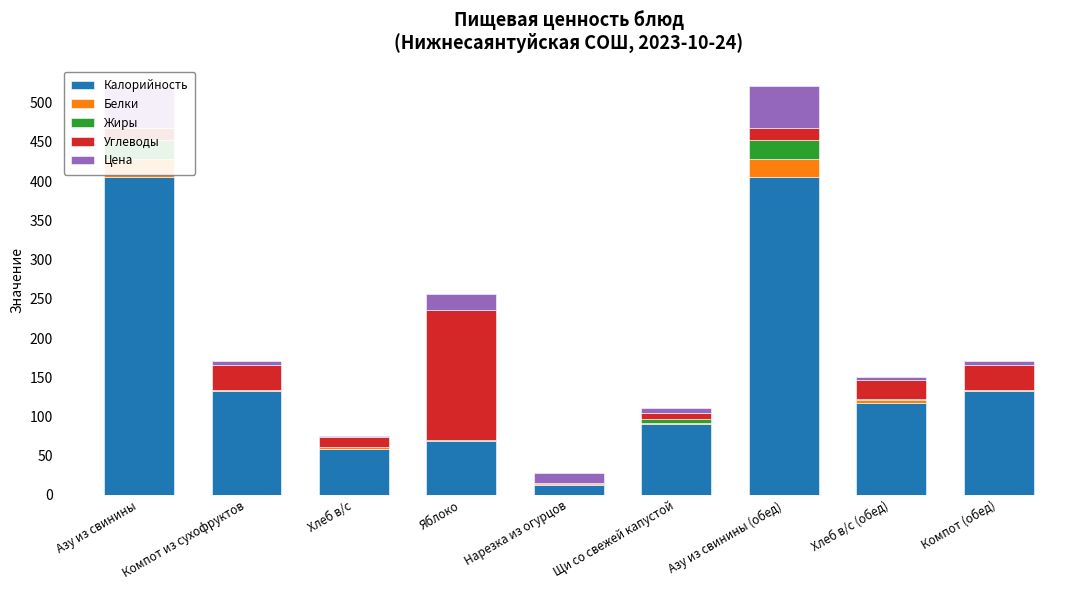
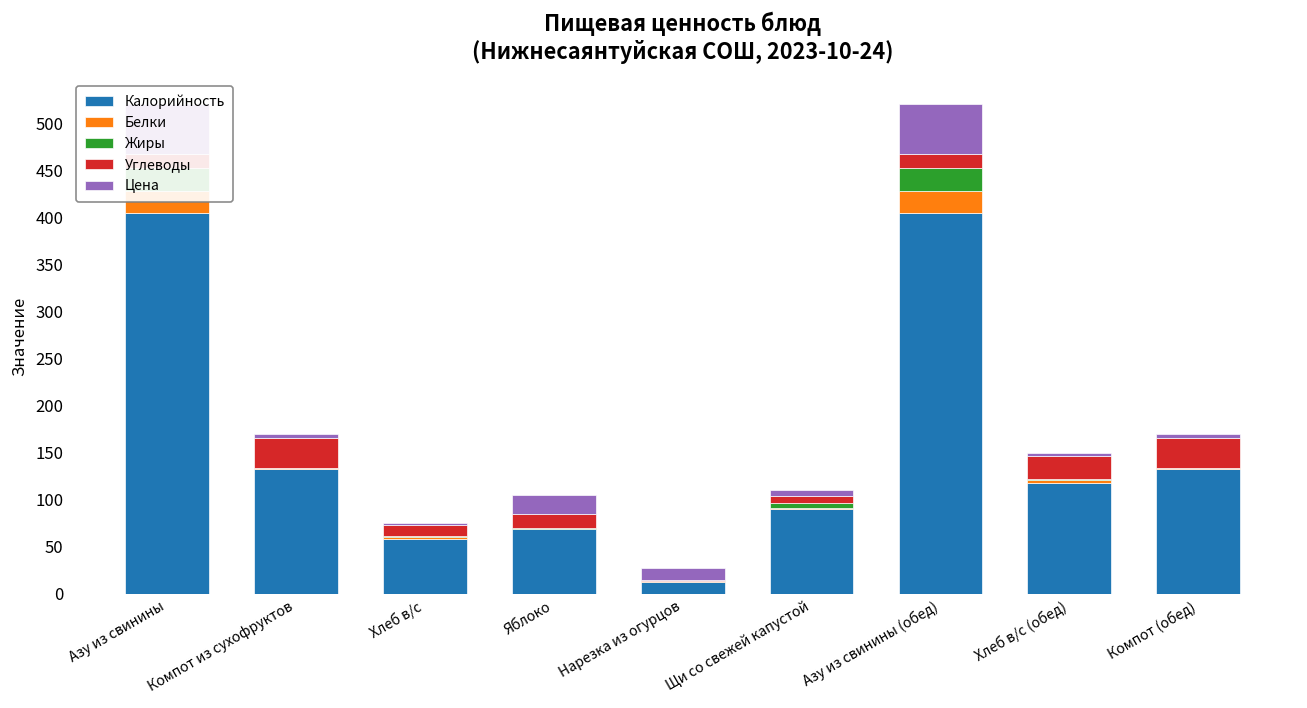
Углеводы, Яблоко: 170 -> 20
